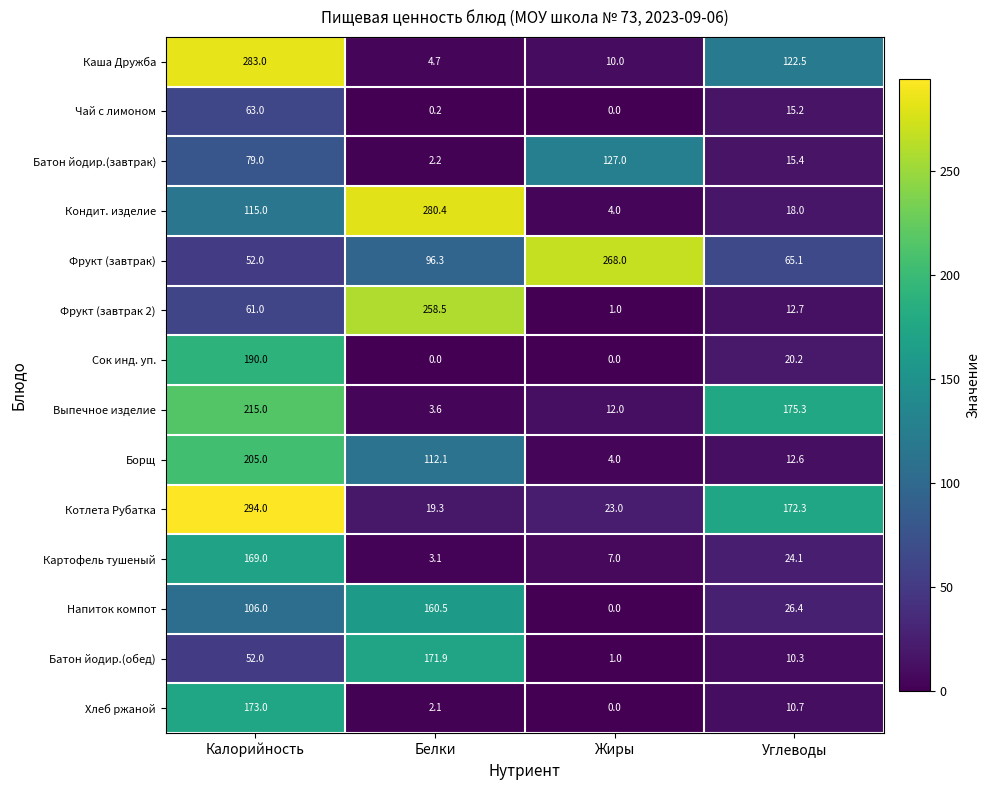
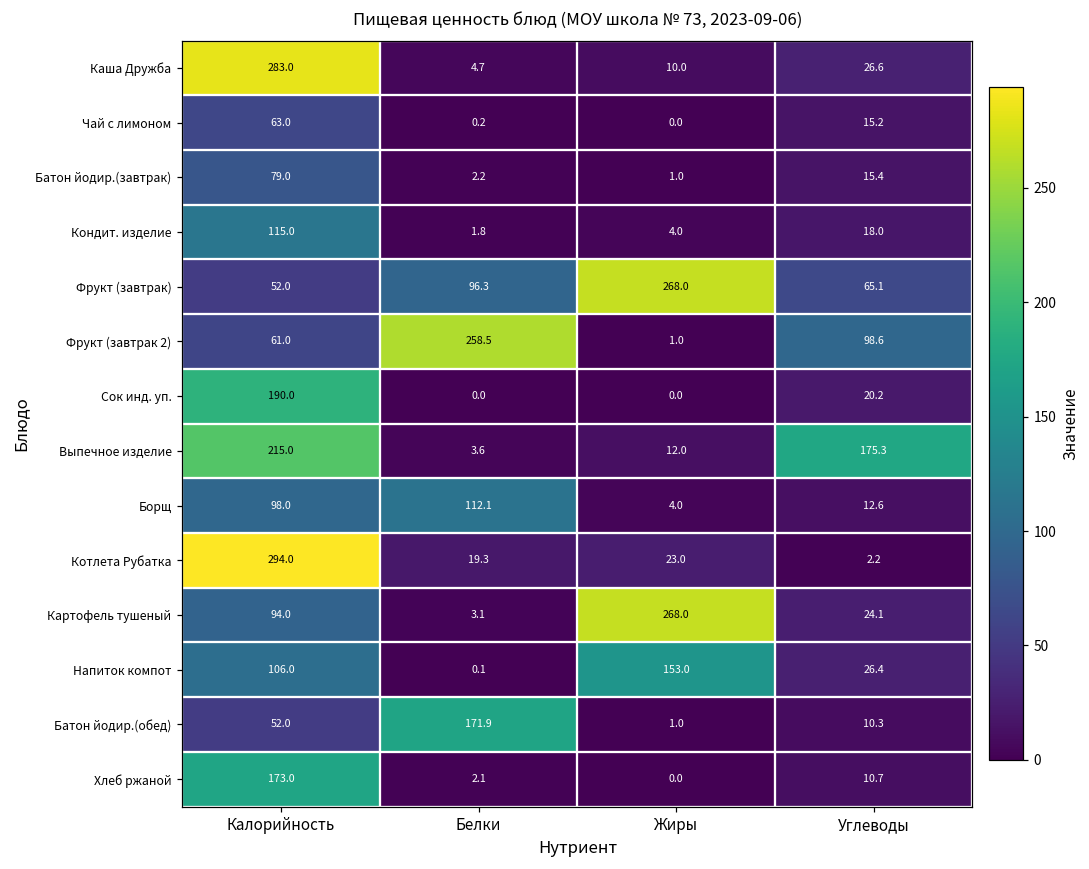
Каша Дружба, Углеводы: 122.5 -> 26.6
Батон йодир.(завтрак), Жиры: 127.0 -> 1.0
Кондит. изделие, Белки: 280.4 -> 1.8
Фрукт (завтрак 2), Углеводы: 12.7 -> 98.6
Борщ, Калорийность: 205.0 -> 98.0
Котлета Рубатка, Углеводы: 172.3 -> 2.2
Картофель тушеный, Калорийность: 169.0 -> 94.0
Картофель тушеный, Жиры: 7.0 -> 268.0
Напиток компот, Белки: 160.5 -> 0.1
Напиток компот, Жиры: 0.0 -> 153.0
